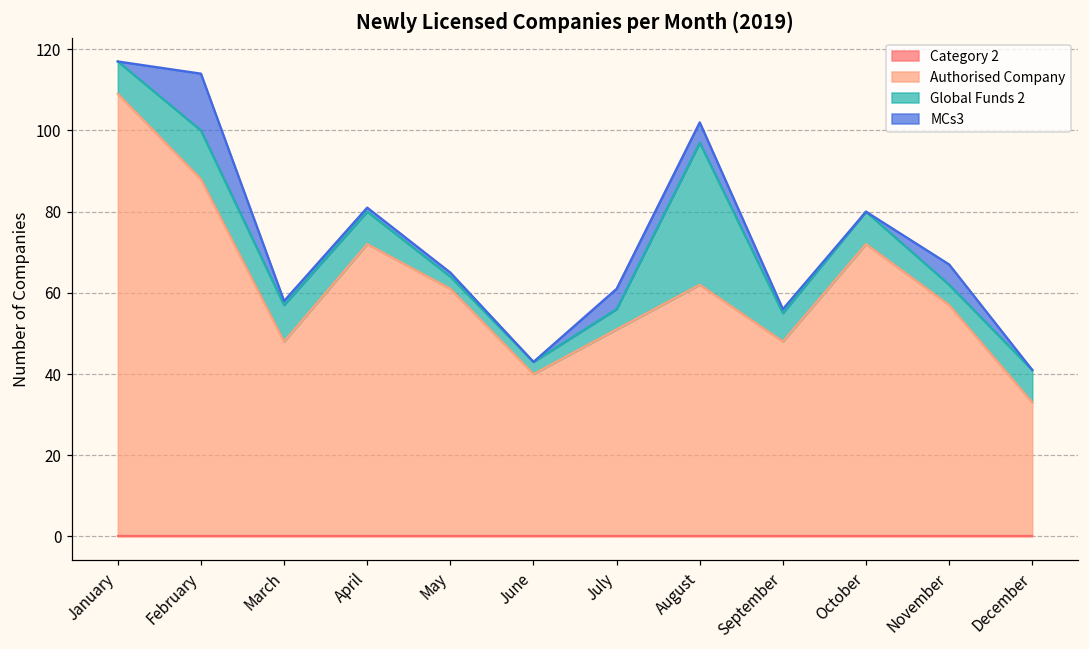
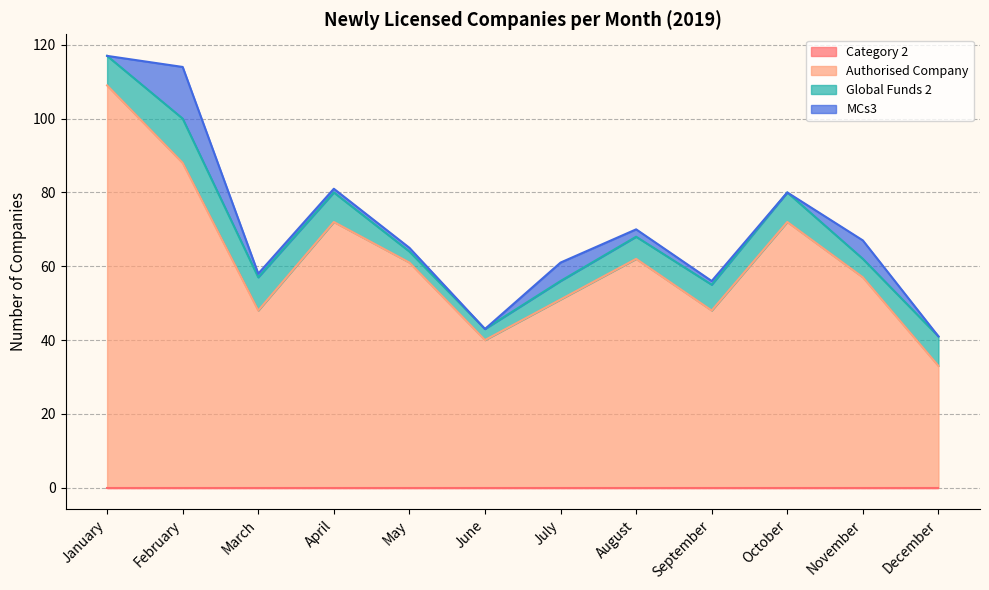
Global Funds 2, August: 35 -> 6
MCs3, August: 5 -> 2
